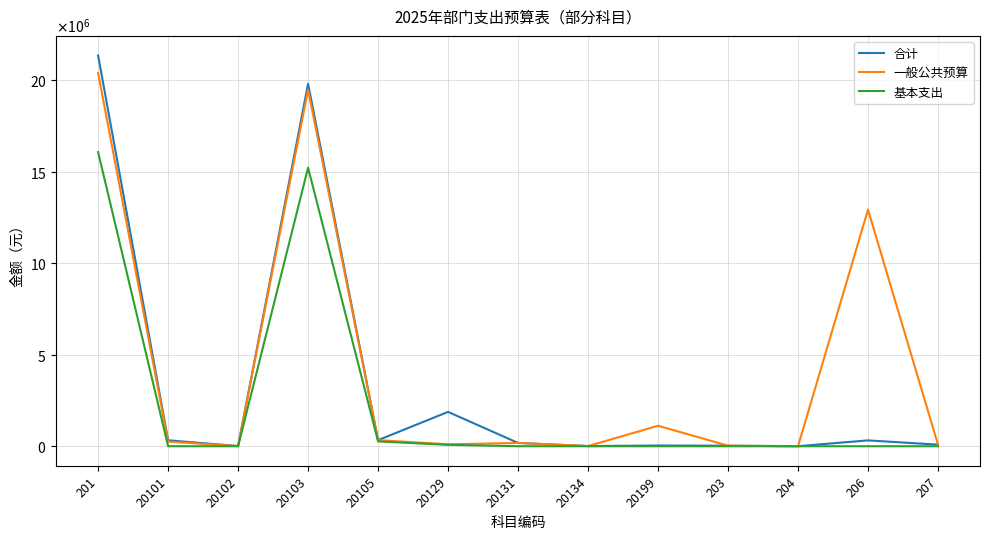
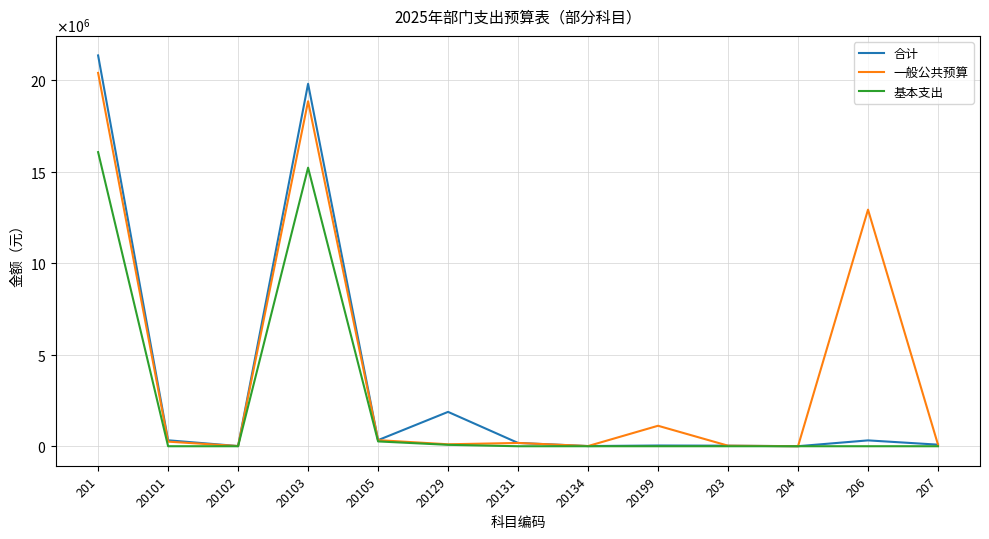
一般公共预算, 20103: 19500000 -> 18900000
